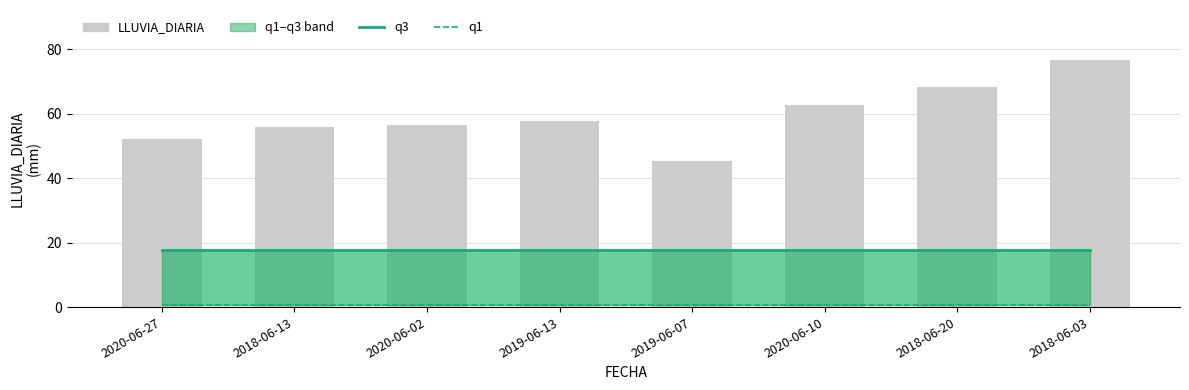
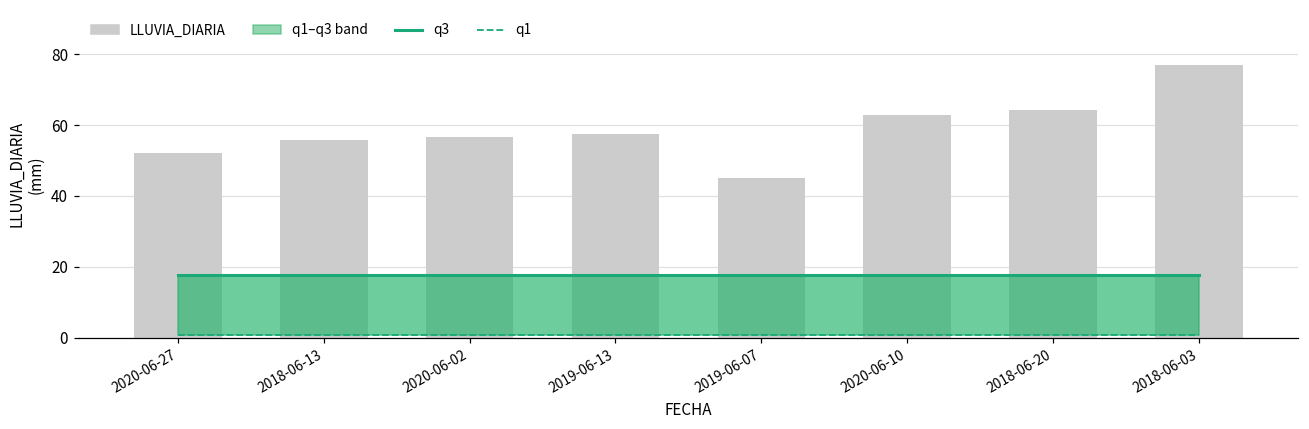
LLUVIA_DIARIA, 2018-06-20: 68 -> 64
